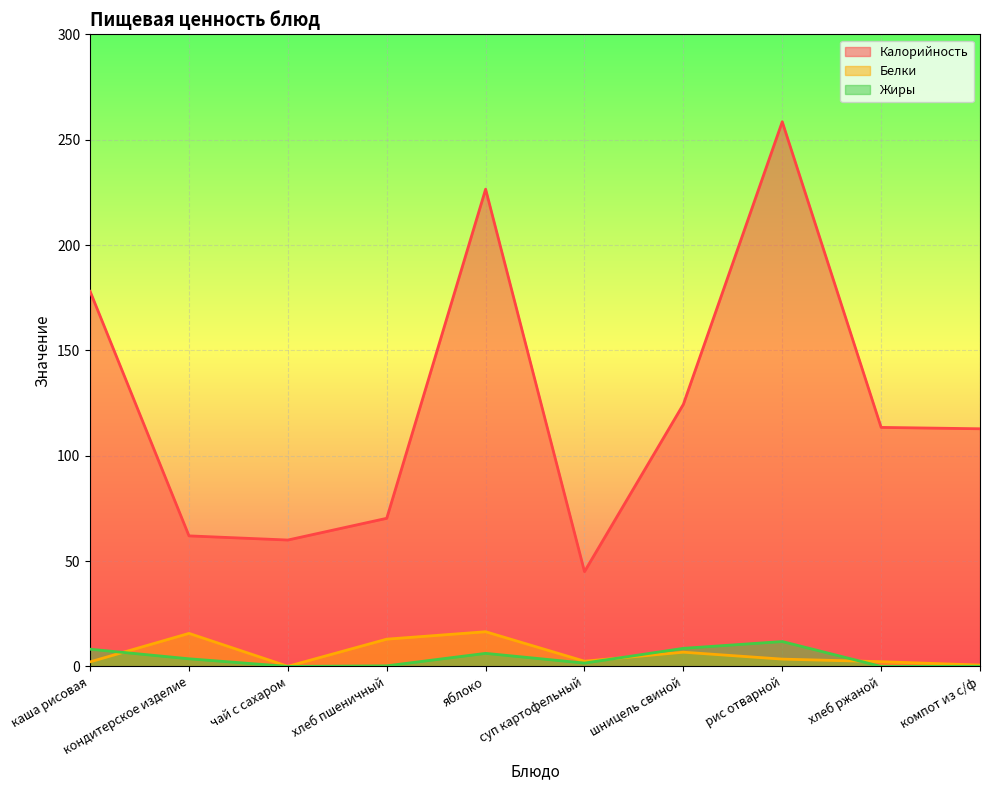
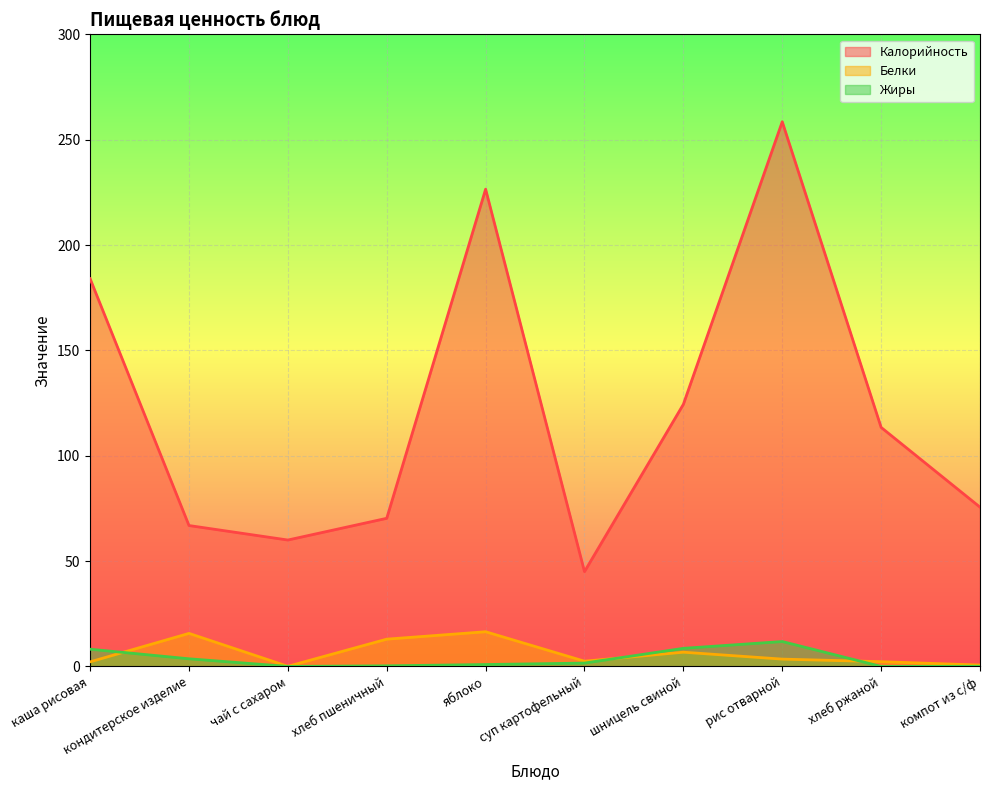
Калорийность, каша рисовая: 178 -> 184
Калорийность, кондитерское изделие: 62 -> 67
Жиры, яблоко: 6 -> 1
Калорийность, компот из с/ф: 113 -> 76
